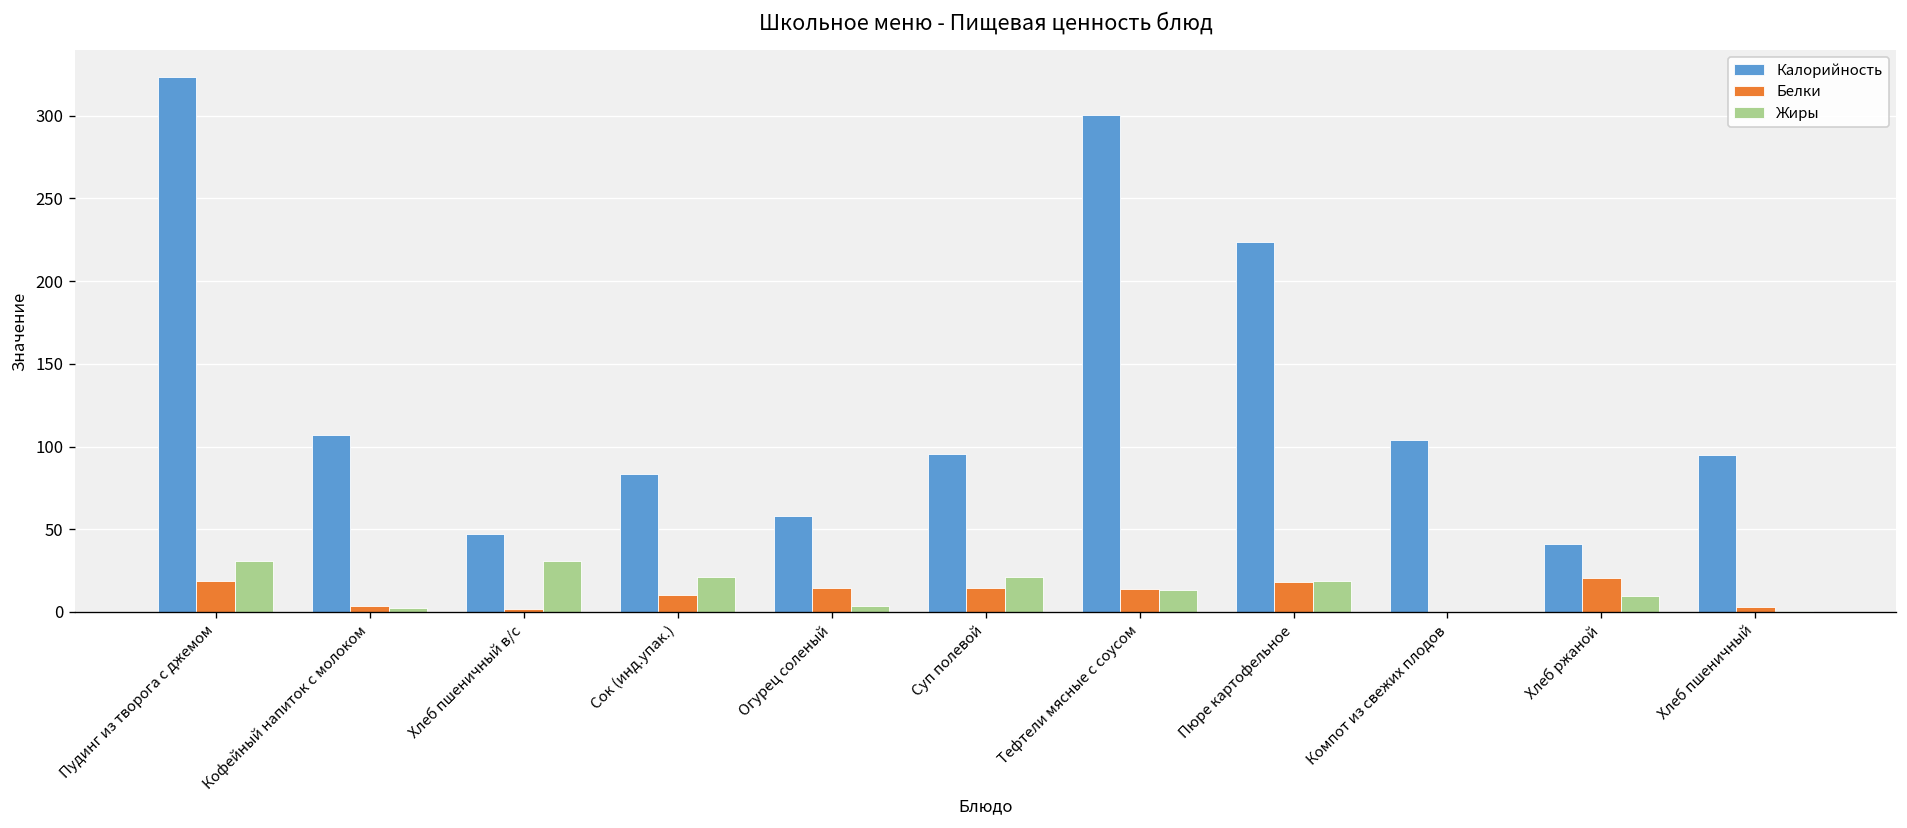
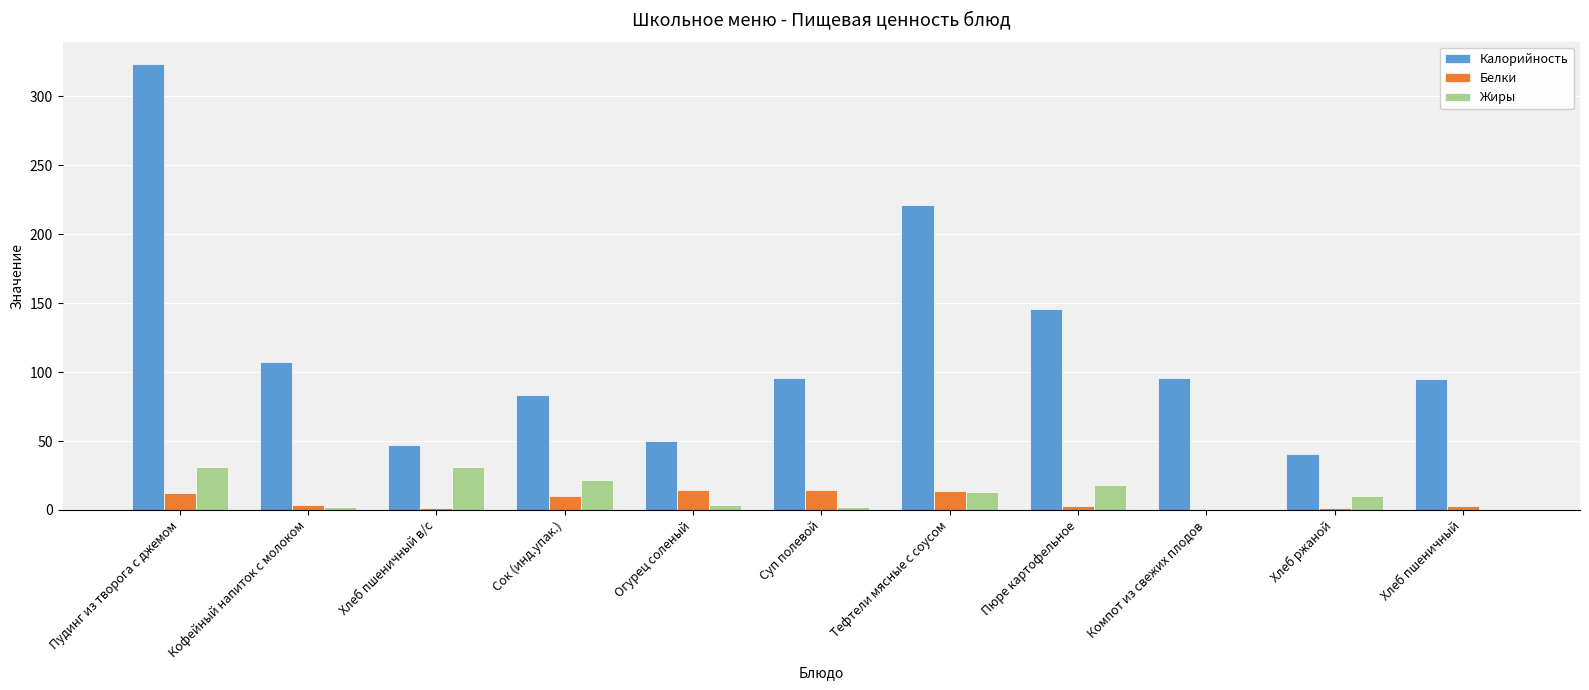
Белки, Пудинг из творога с джемом: 18 -> 12
Калорийность, Огурец соленый: 58 -> 50
Жиры, Суп полевой: 21 -> 2
Калорийность, Тефтели мясные с соусом: 300 -> 221
Калорийность, Пюре картофельное: 224 -> 146
Белки, Пюре картофельное: 18 -> 3
Калорийность, Компот из свежих плодов: 104 -> 96
Белки, Хлеб ржаной: 20 -> 1
